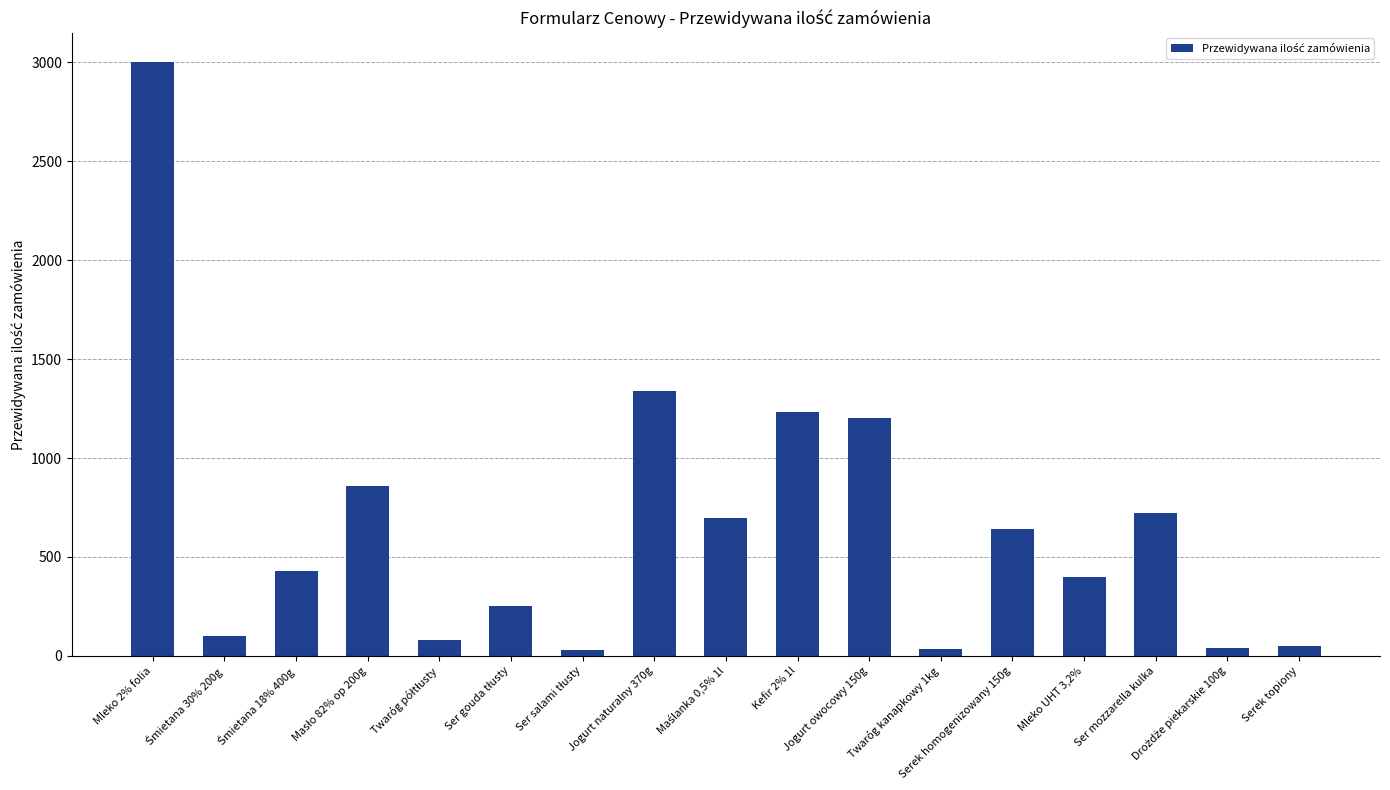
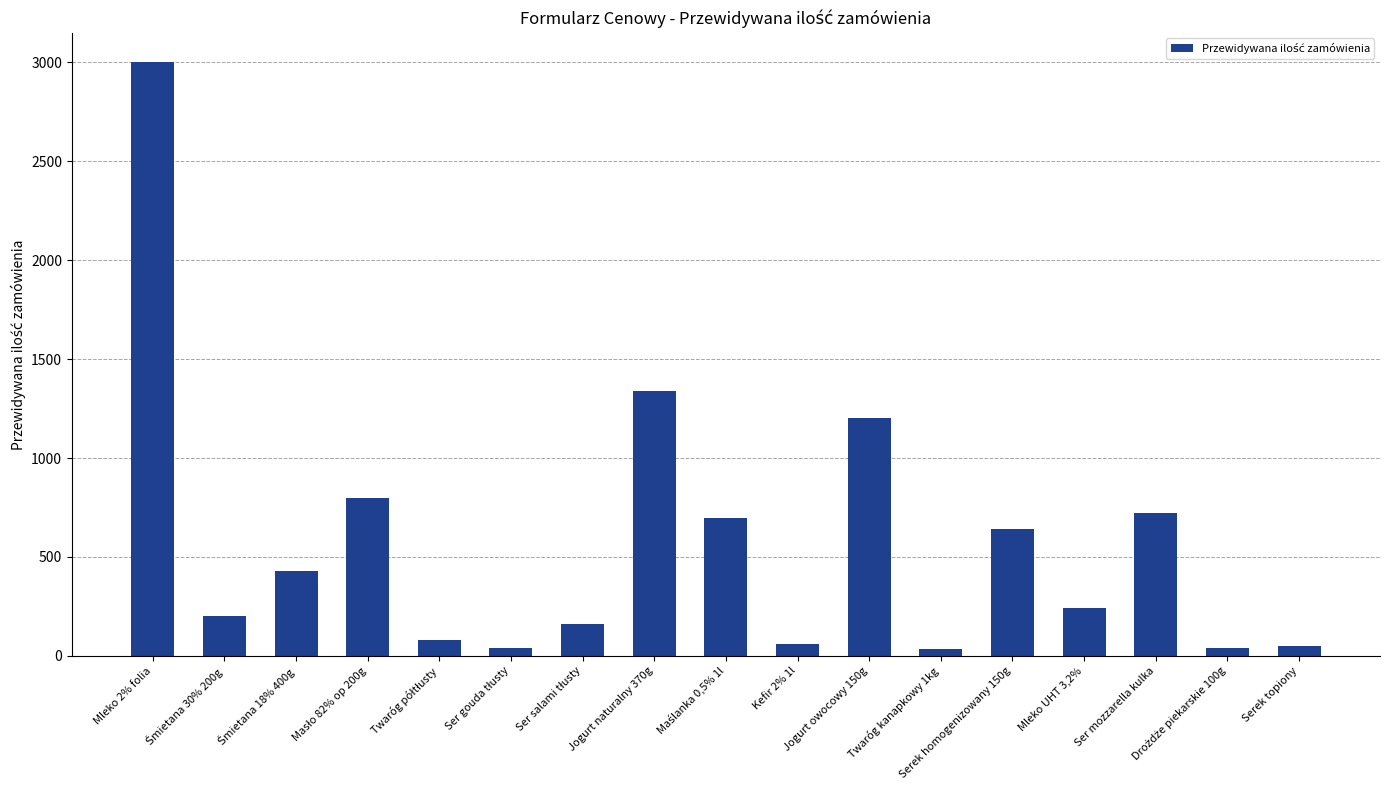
Śmietana 30% 200g: 100 -> 200
Masło 82% op 200g: 860 -> 800
Ser gouda tłusty: 250 -> 40
Ser salami tłusty: 30 -> 160
Kefir 2% 1l: 1230 -> 60
Mleko UHT 3,2%: 400 -> 240
